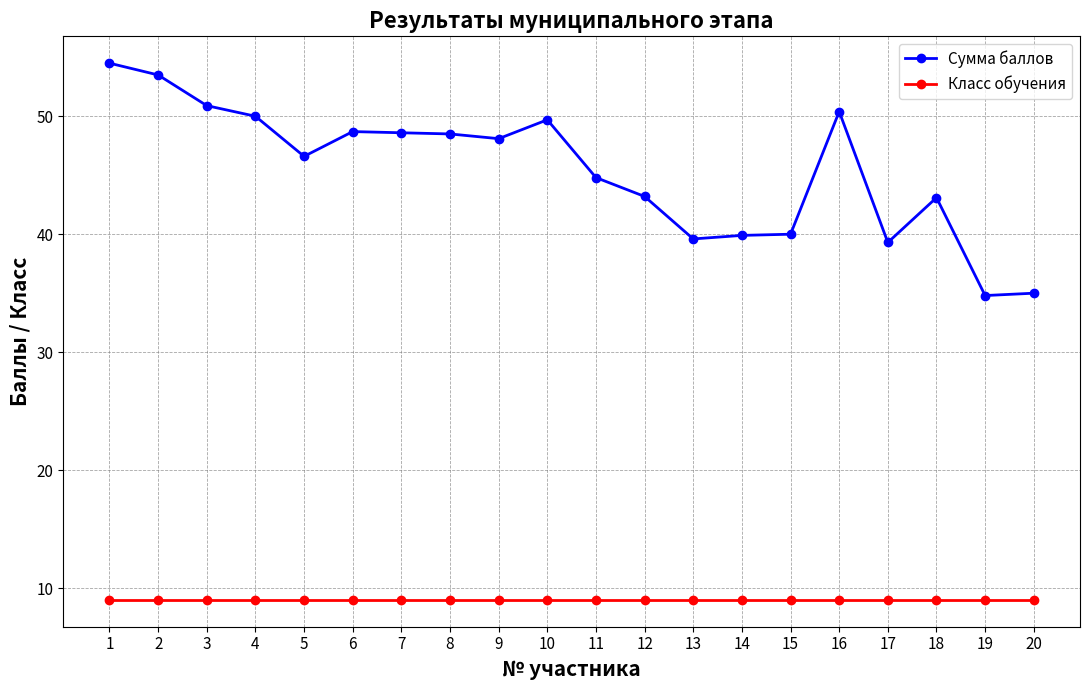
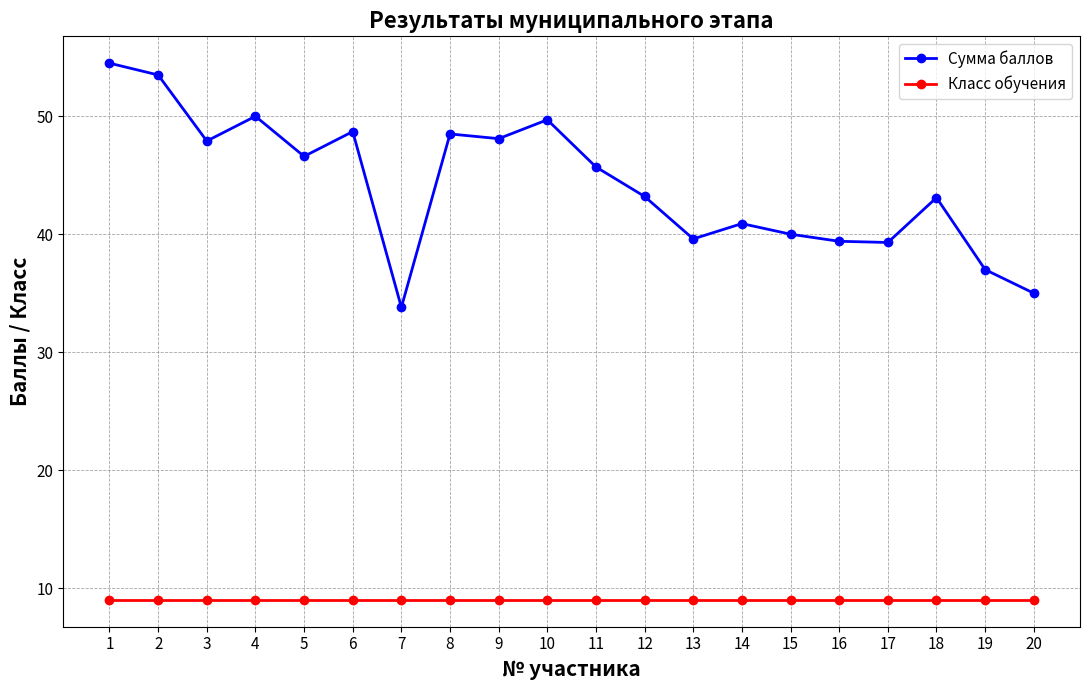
Сумма баллов, 3: 50.9 -> 47.9
Сумма баллов, 7: 48.6 -> 33.8
Сумма баллов, 11: 44.8 -> 45.7
Сумма баллов, 14: 39.9 -> 40.9
Сумма баллов, 16: 50.4 -> 39.4
Сумма баллов, 19: 34.8 -> 37.0
